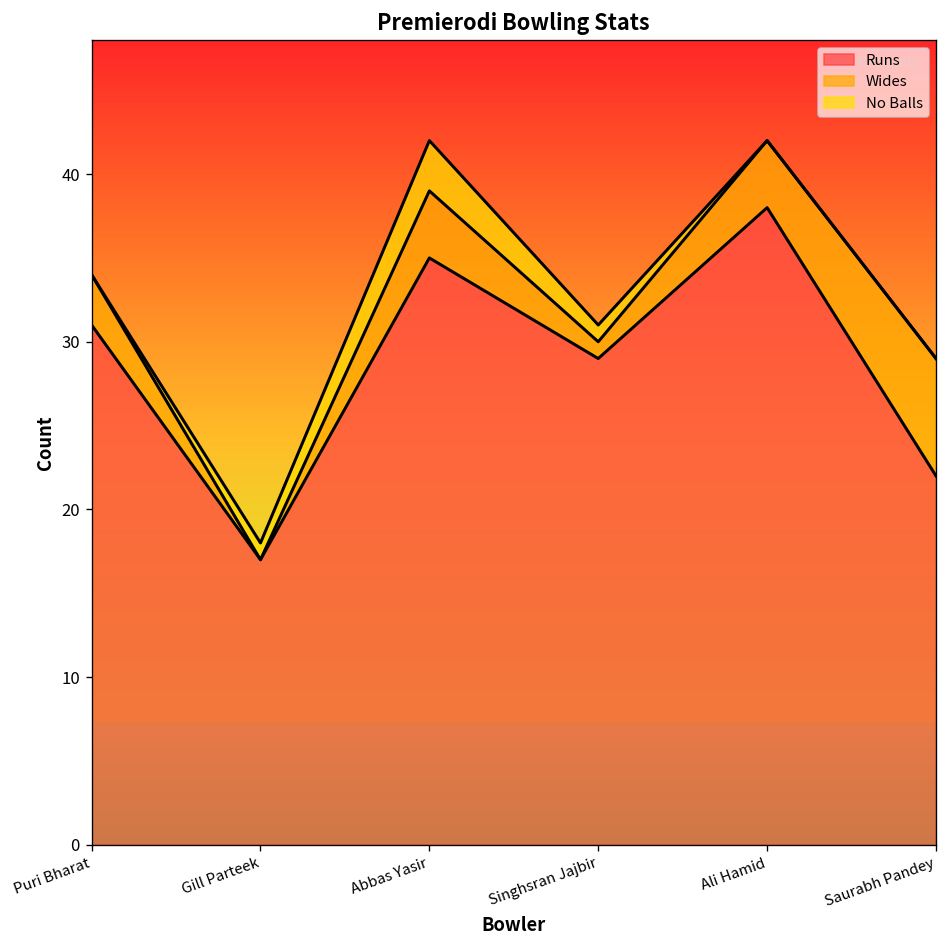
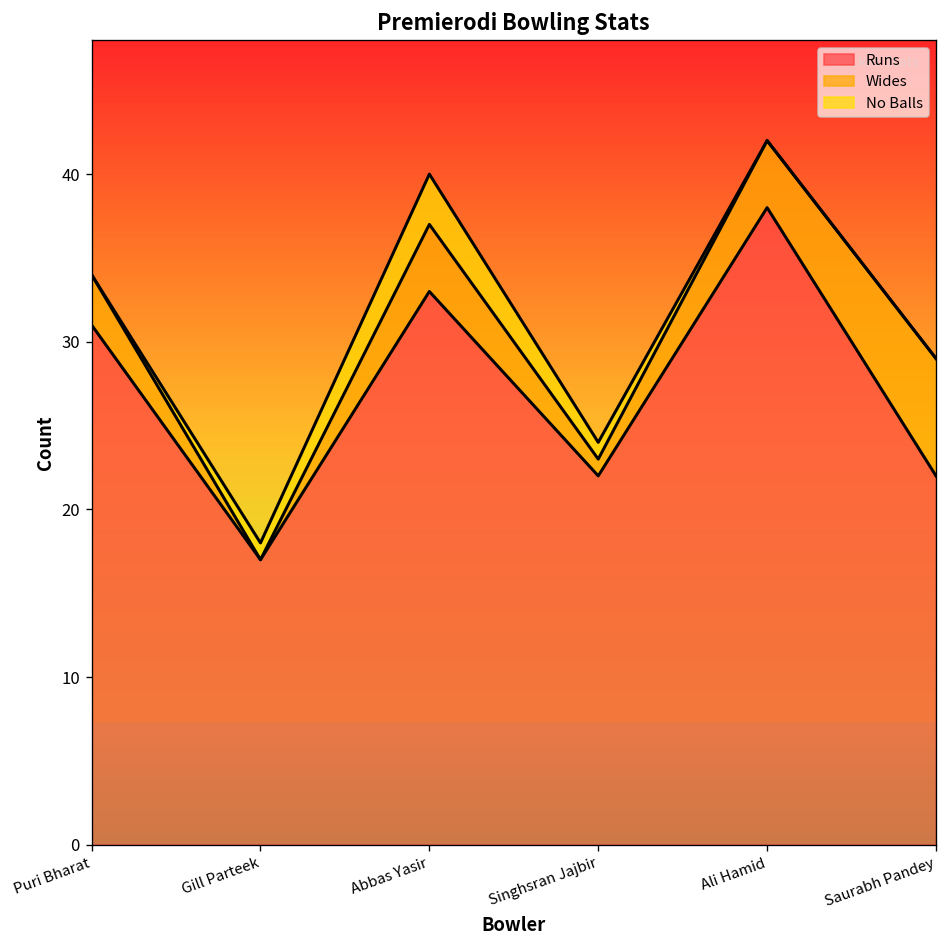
Runs, Abbas Yasir: 35 -> 33
Runs, Singhsran Jajbir: 29 -> 22
